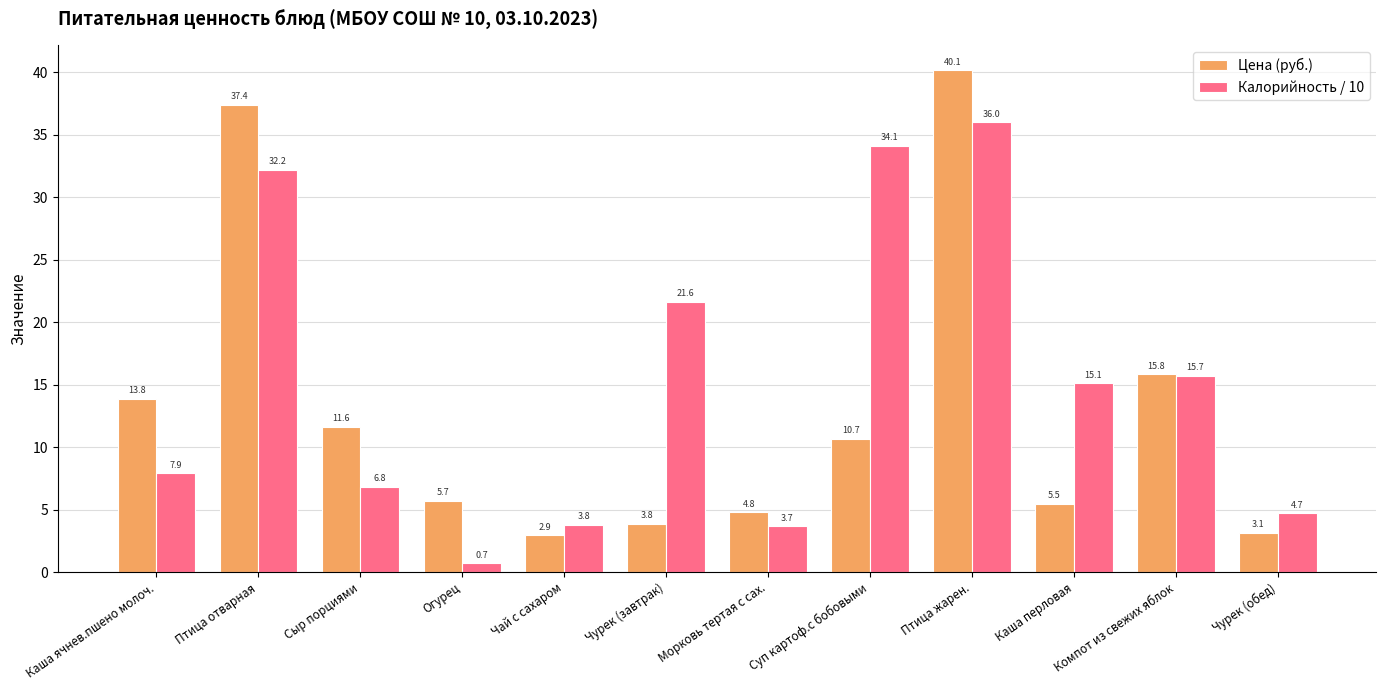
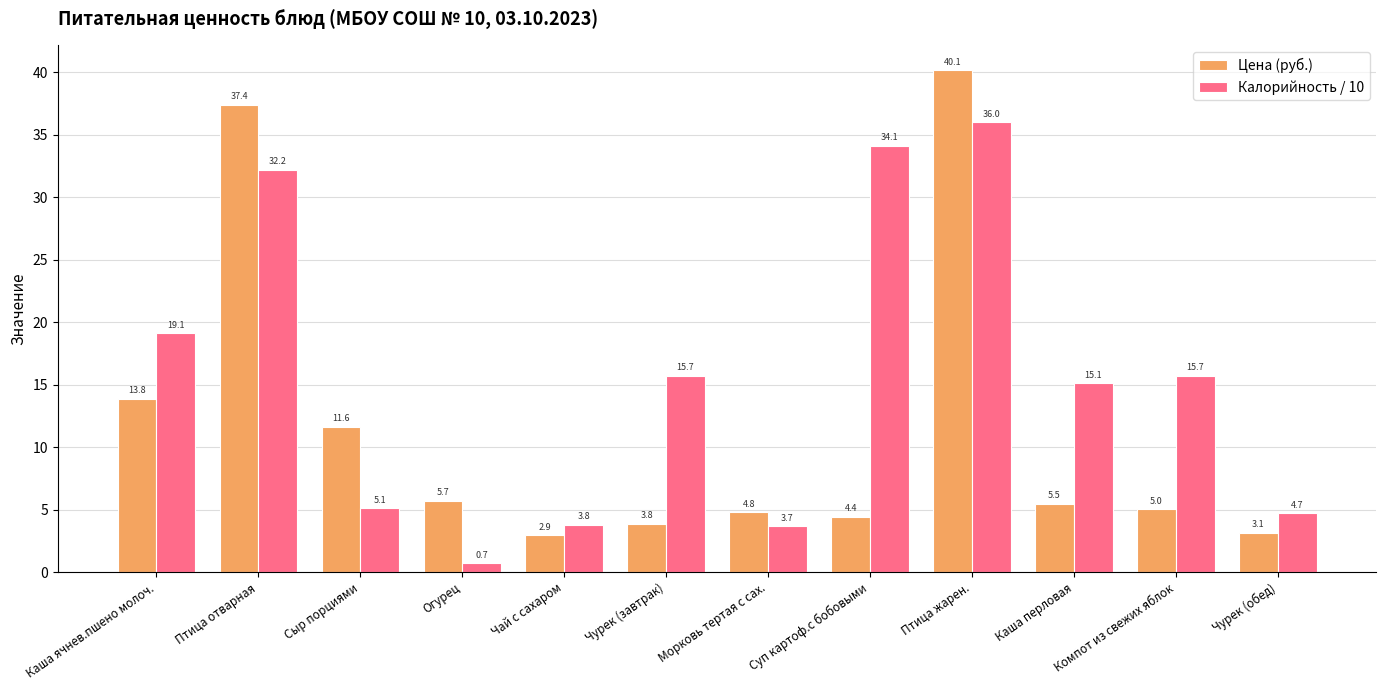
Калорийность / 10, Каша ячнев.пшено молоч.: 7.9 -> 19.1
Калорийность / 10, Сыр порциями: 6.8 -> 5.1
Калорийность / 10, Чурек (завтрак): 21.6 -> 15.7
Цена (руб.), Суп картоф.с бобовыми: 10.7 -> 4.4
Цена (руб.), Компот из свежих яблок: 15.8 -> 5.0
